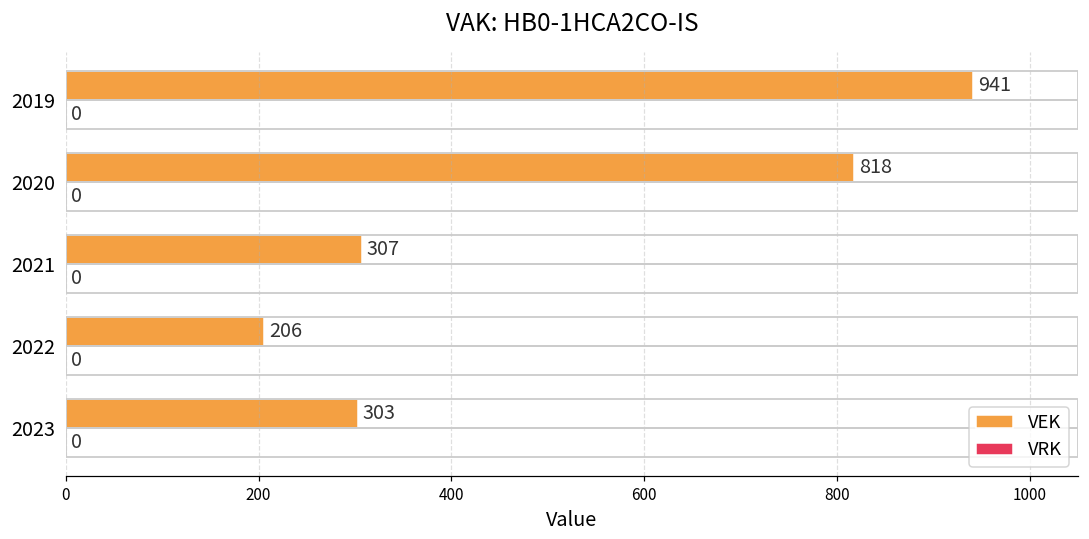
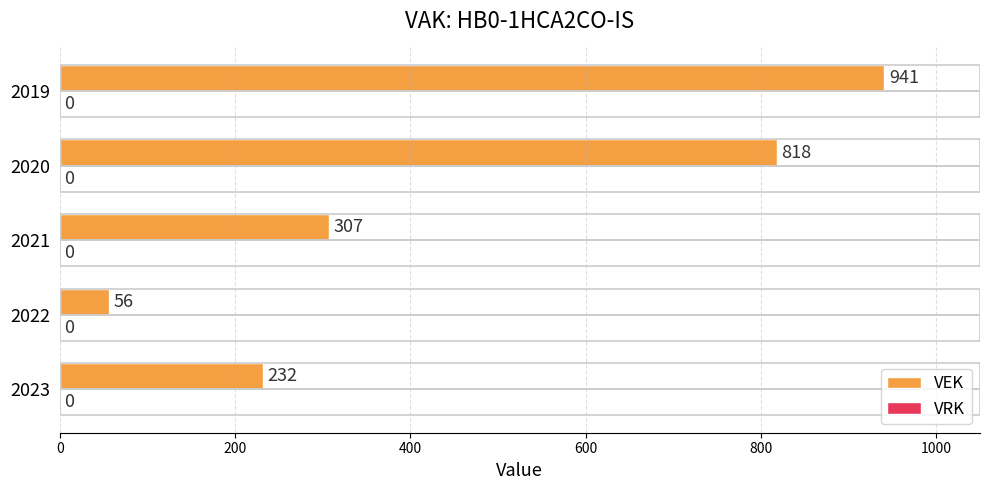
VEK, 2022: 206 -> 56
VEK, 2023: 303 -> 232
